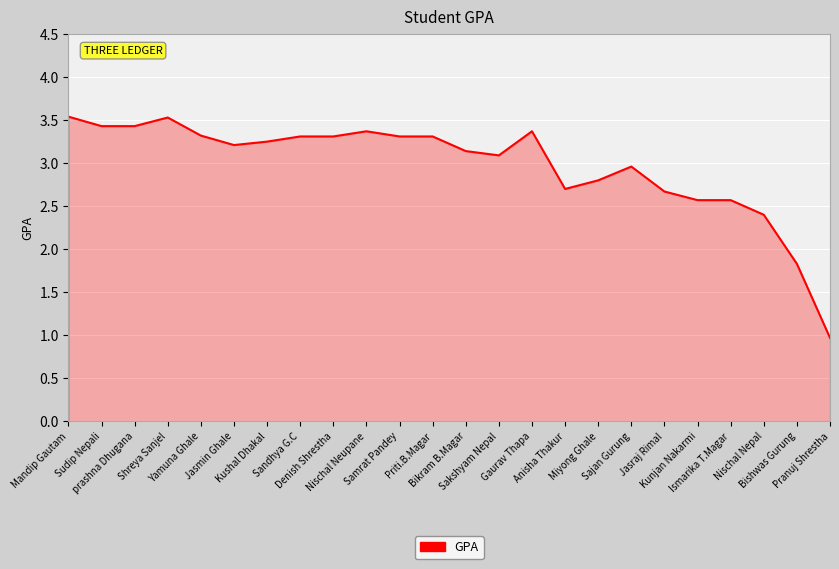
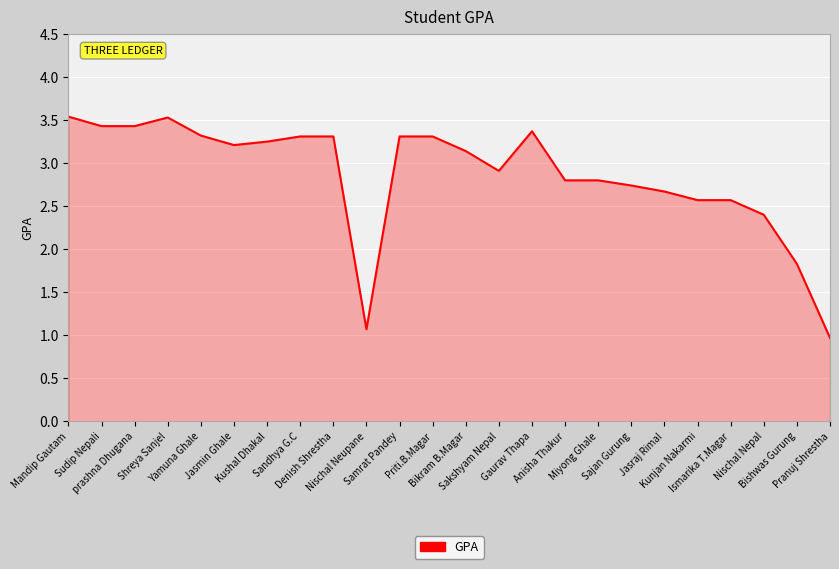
Nischal Neupane: 3.4 -> 1.1
Sakshyam Nepal: 3.1 -> 2.9
Anisha Thakur: 2.7 -> 2.8
Sajan Gurung: 3.0 -> 2.7
